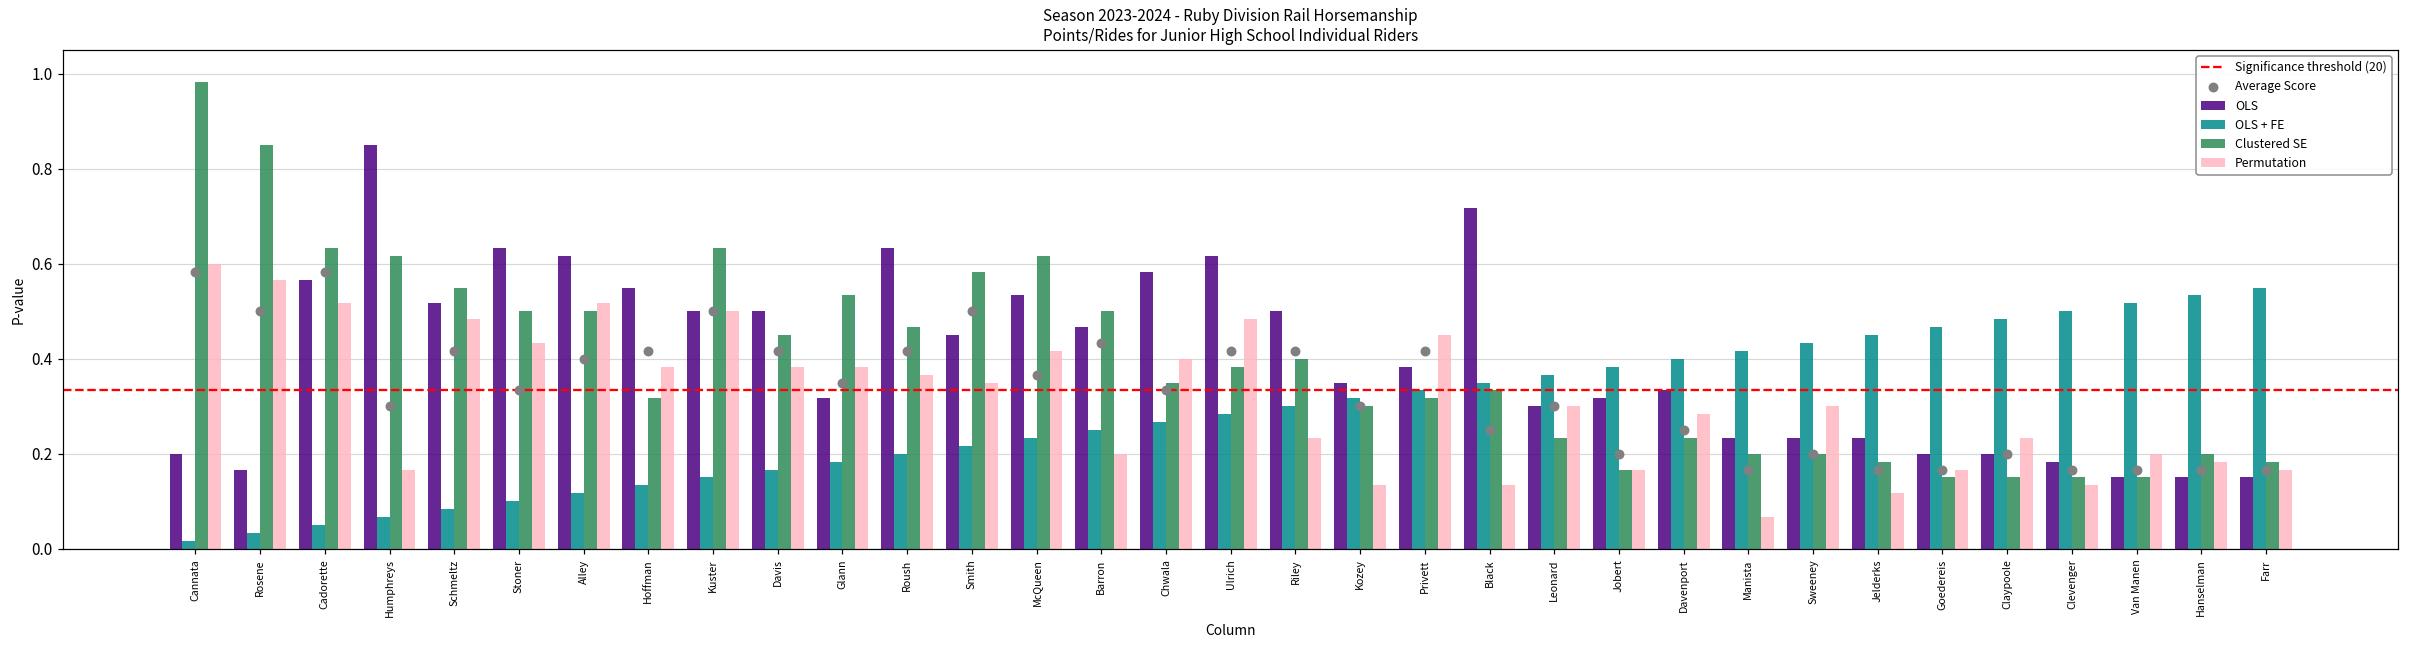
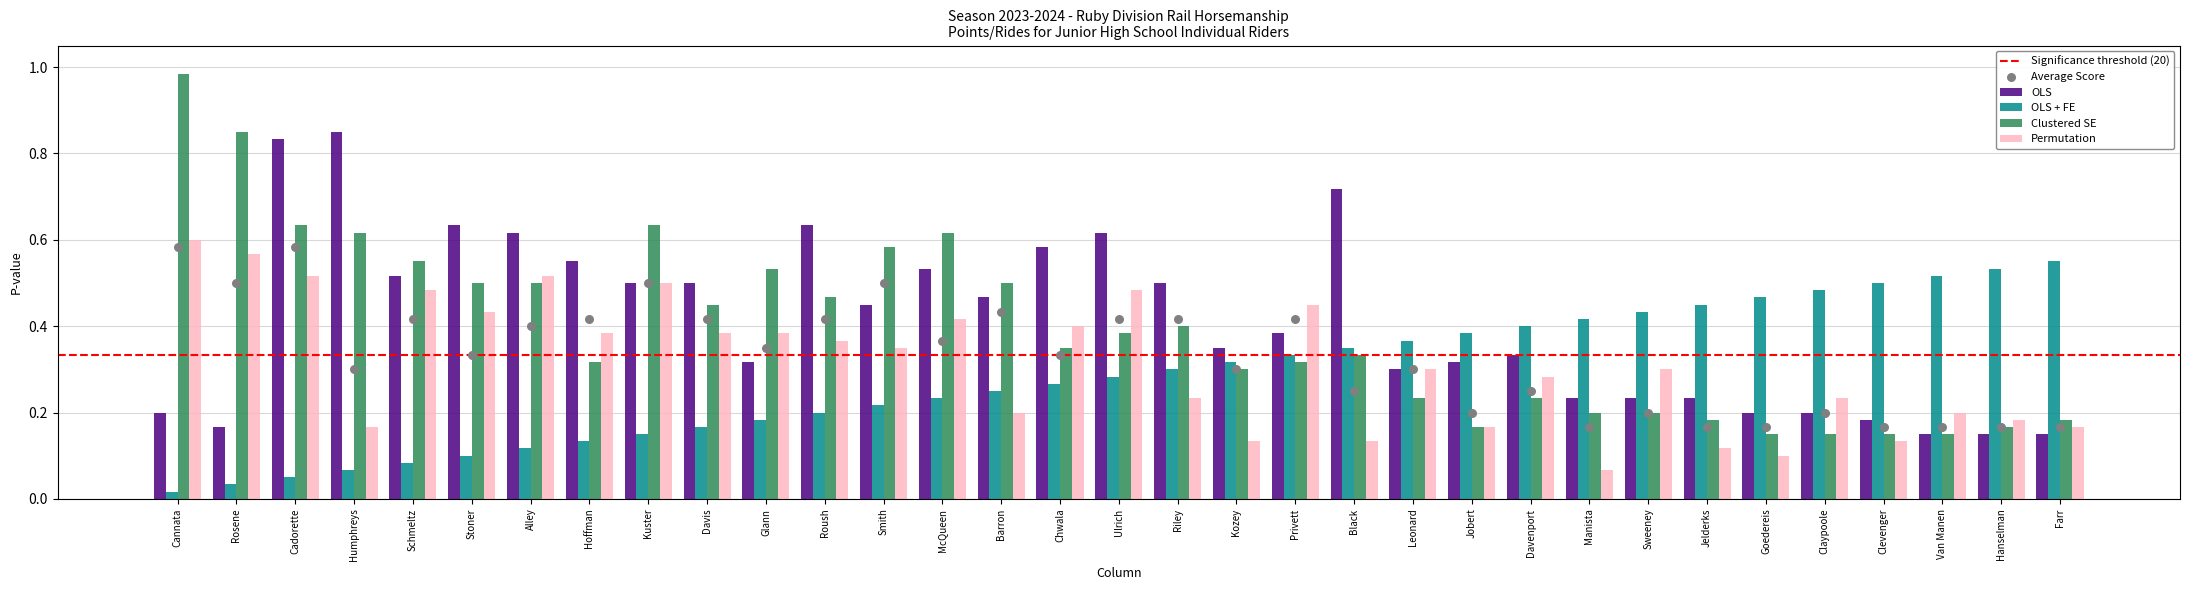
OLS, Cadorette: 0.57 -> 0.83
Permutation, Goedereis: 0.17 -> 0.10
Clustered SE, Hanselman: 0.20 -> 0.17
